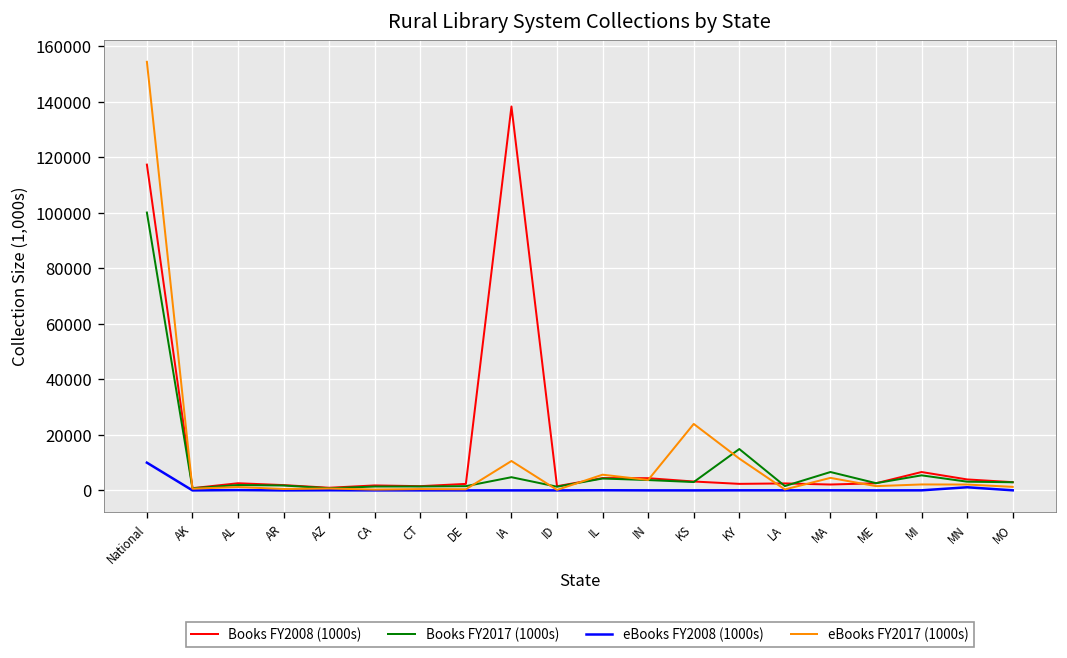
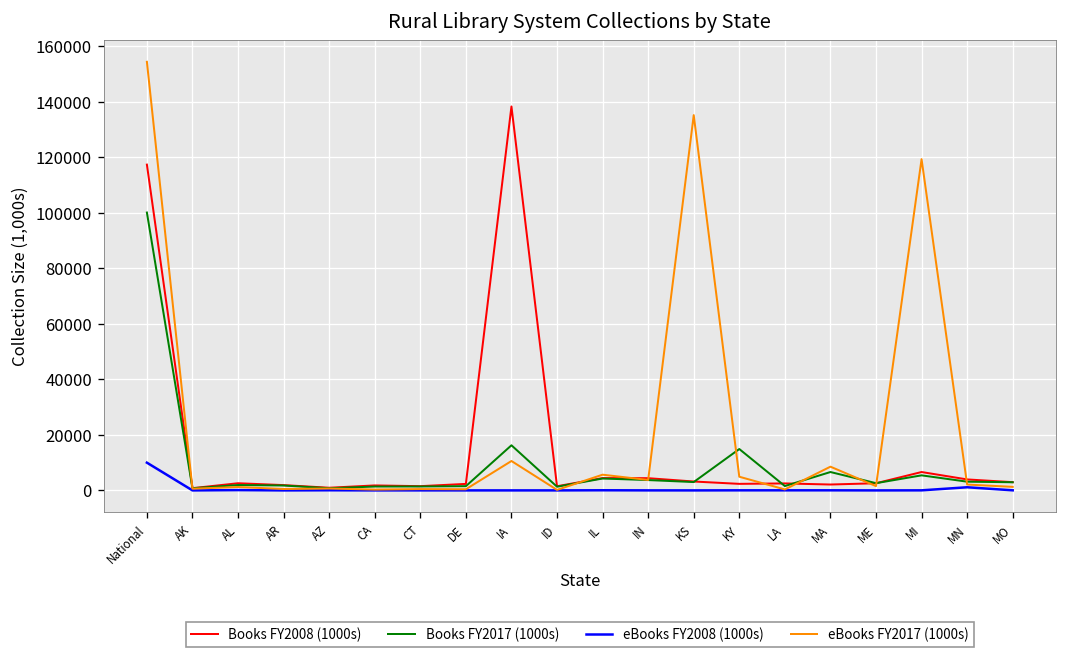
Books FY2017 (1000s), IA: 5000 -> 16000
eBooks FY2017 (1000s), KS: 24000 -> 135000
eBooks FY2017 (1000s), KY: 11000 -> 5000
eBooks FY2017 (1000s), MA: 5000 -> 9000
eBooks FY2017 (1000s), MI: 2000 -> 119000
